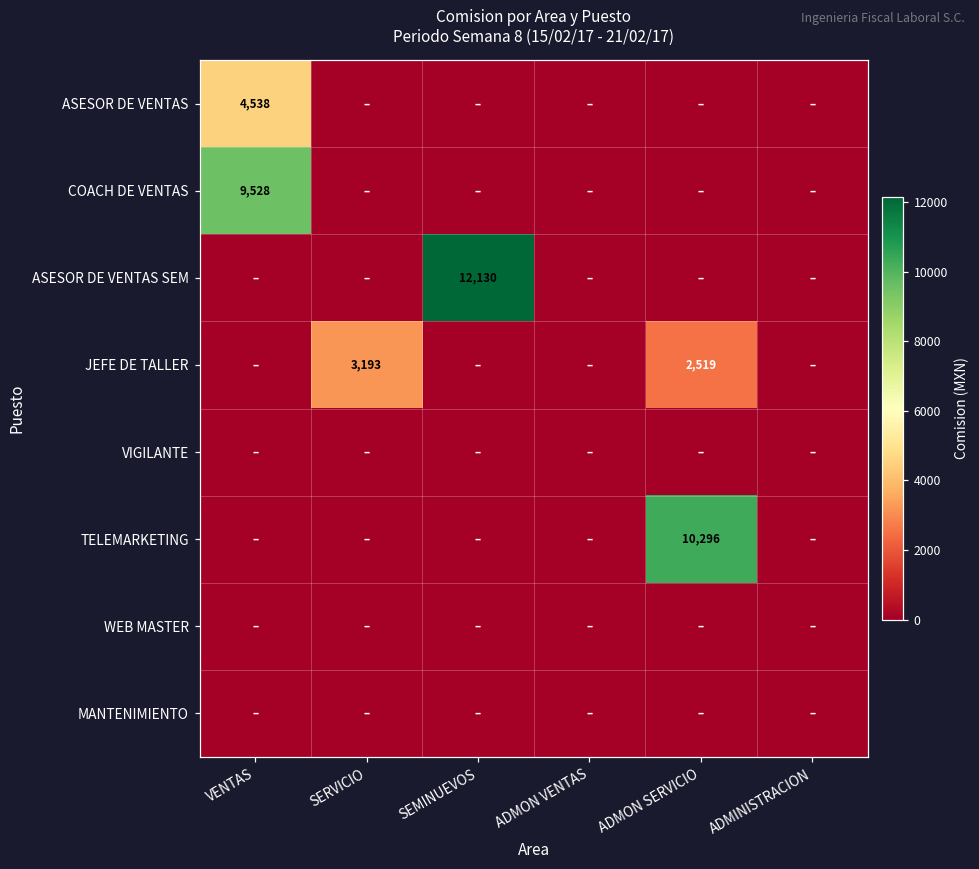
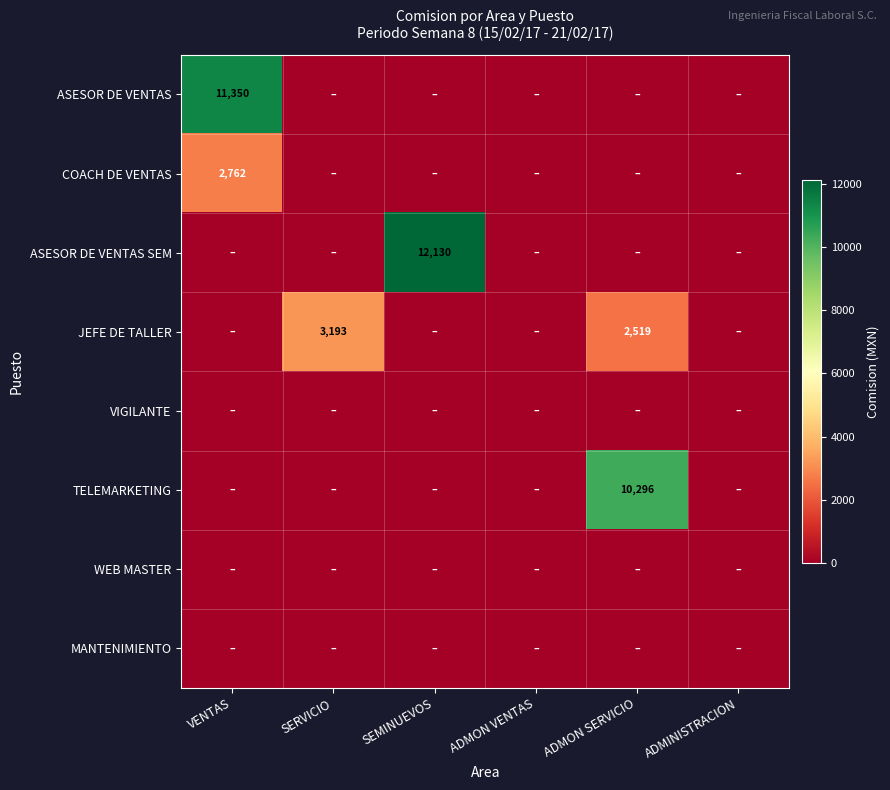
ASESOR DE VENTAS, VENTAS: 4,538 -> 11,350
COACH DE VENTAS, VENTAS: 9,528 -> 2,762
